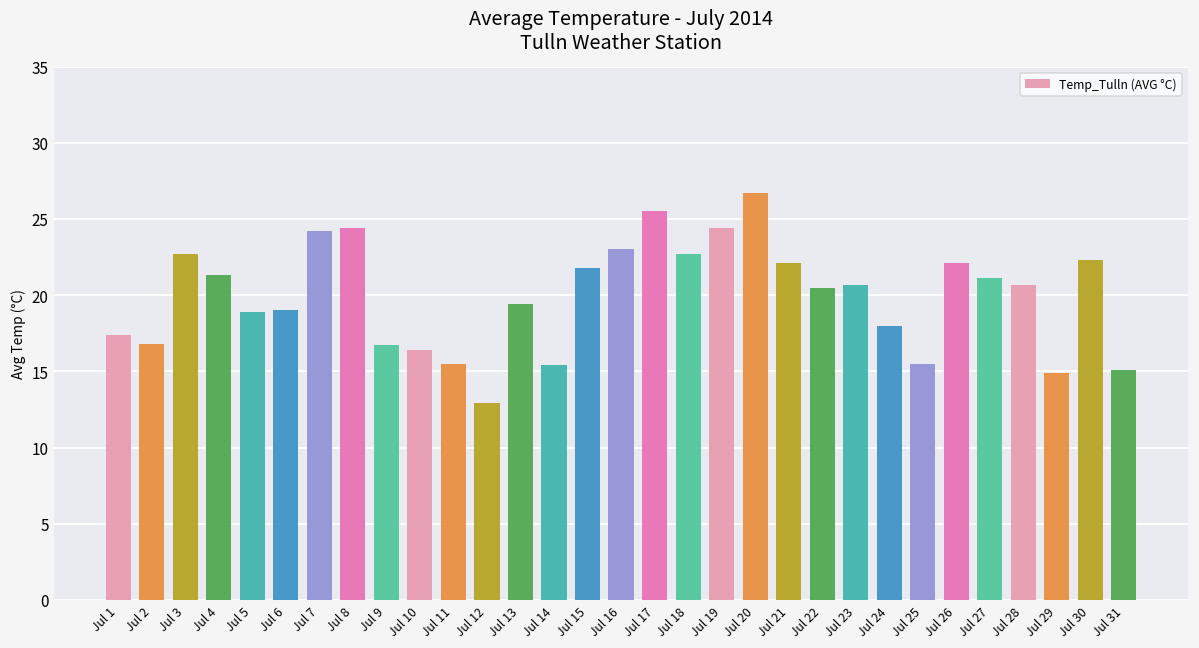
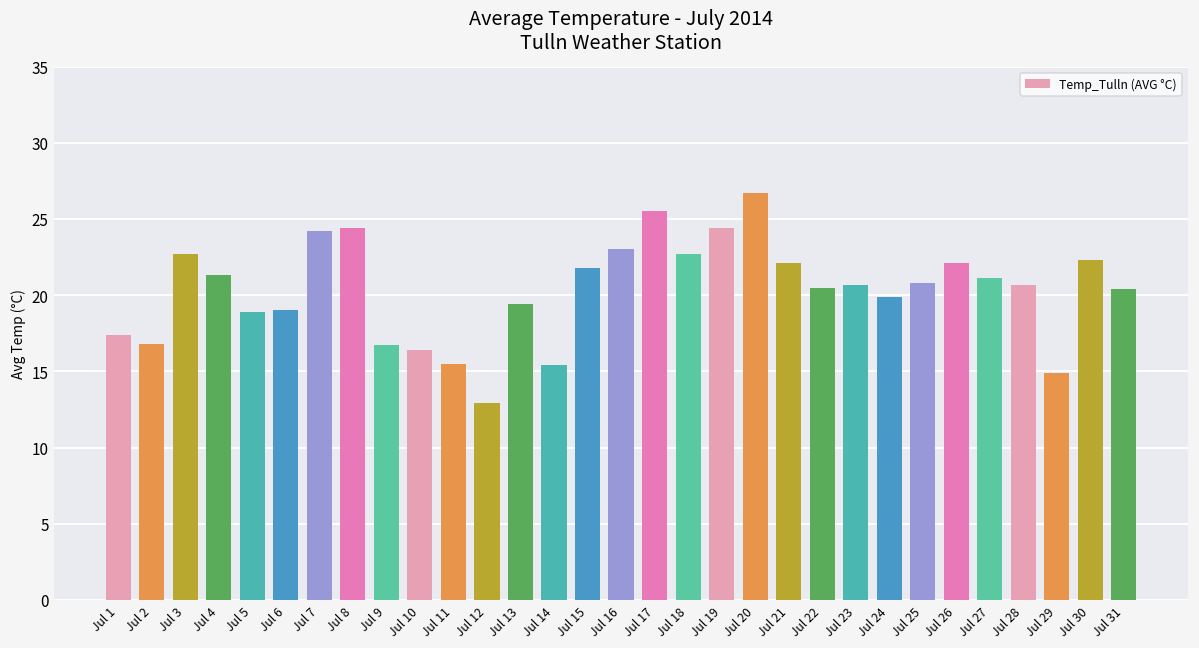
Jul 24: 18.0 -> 19.9
Jul 25: 15.5 -> 20.8
Jul 31: 15.1 -> 20.4
